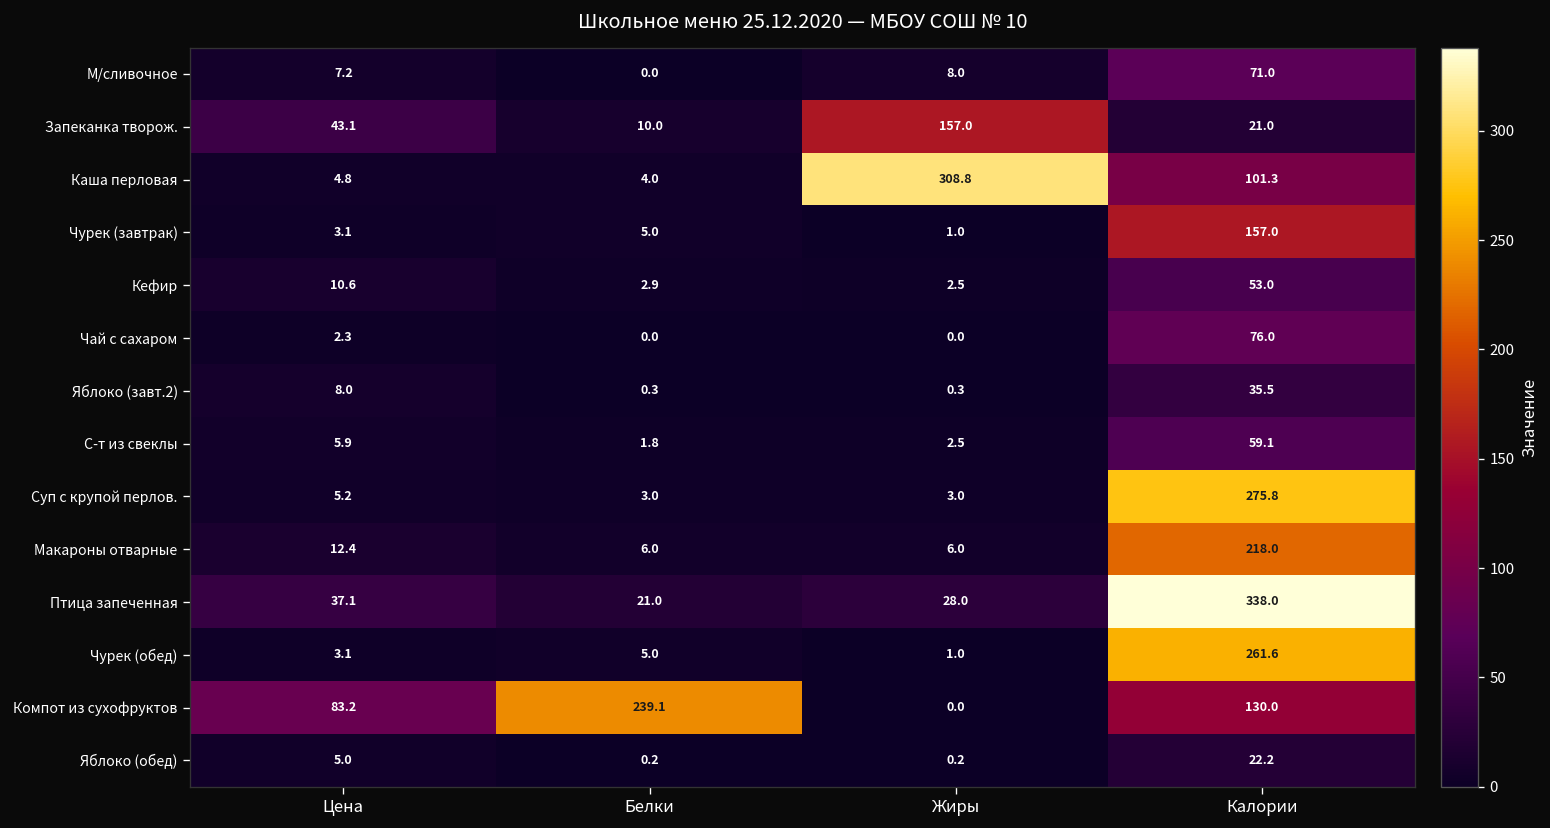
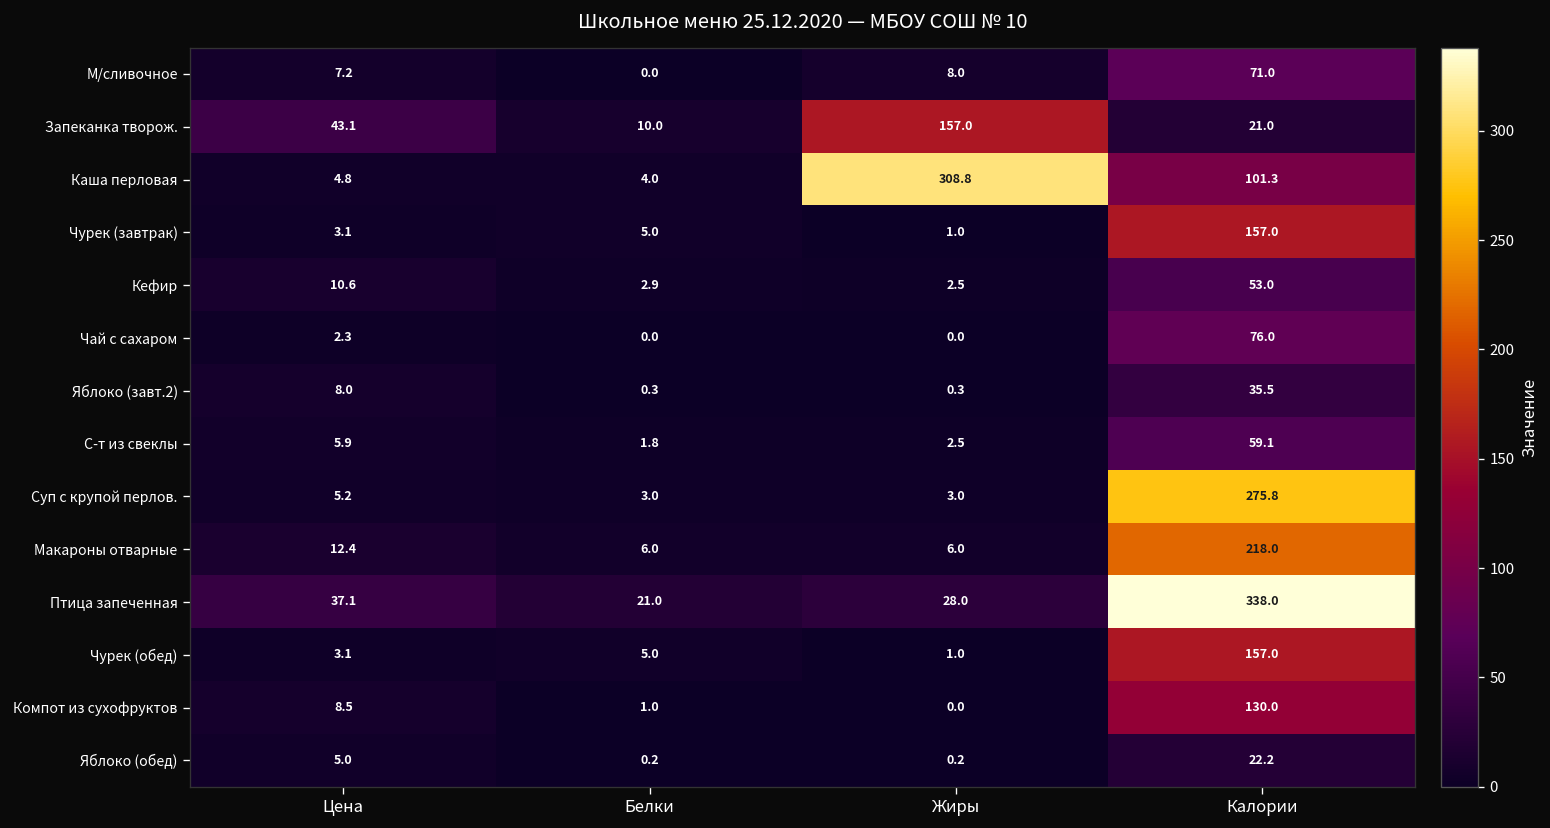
Чурек (обед), Калории: 261.6 -> 157.0
Компот из сухофруктов, Цена: 83.2 -> 8.5
Компот из сухофруктов, Белки: 239.1 -> 1.0
